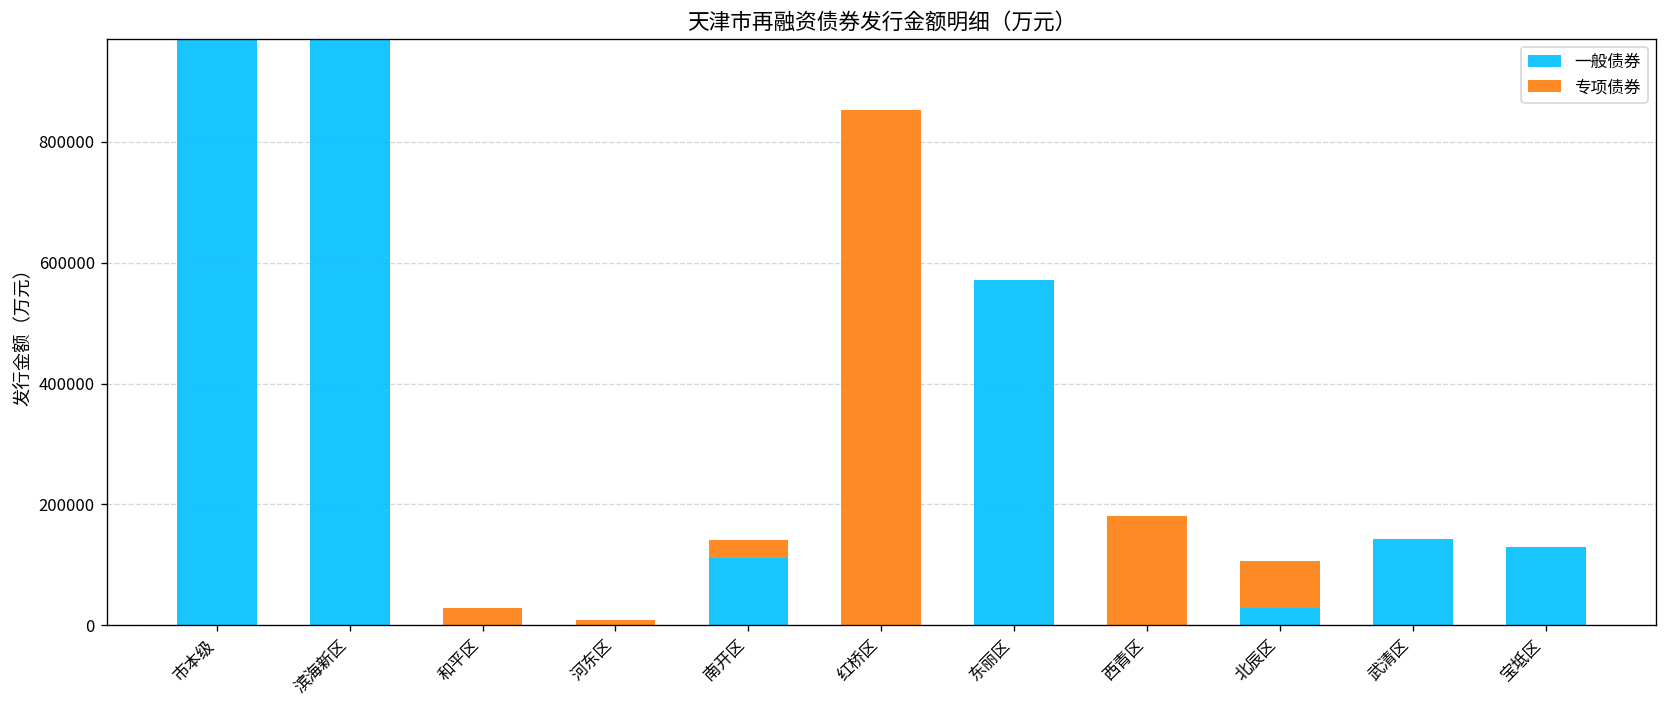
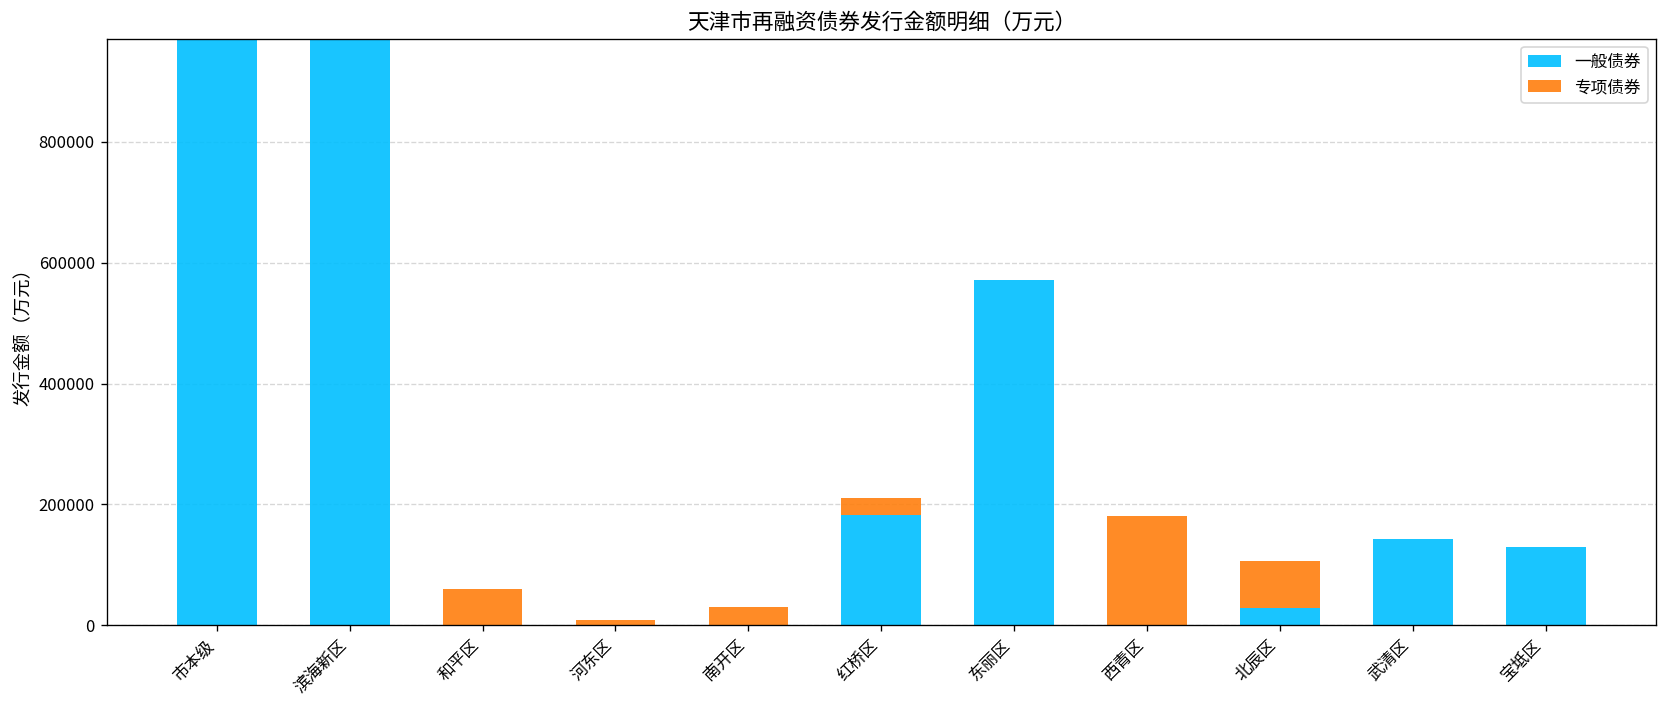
专项债券, 和平区: 30000 -> 60000
一般债券, 南开区: 110000 -> 0
一般债券, 红桥区: 0 -> 180000
专项债券, 红桥区: 850000 -> 30000
